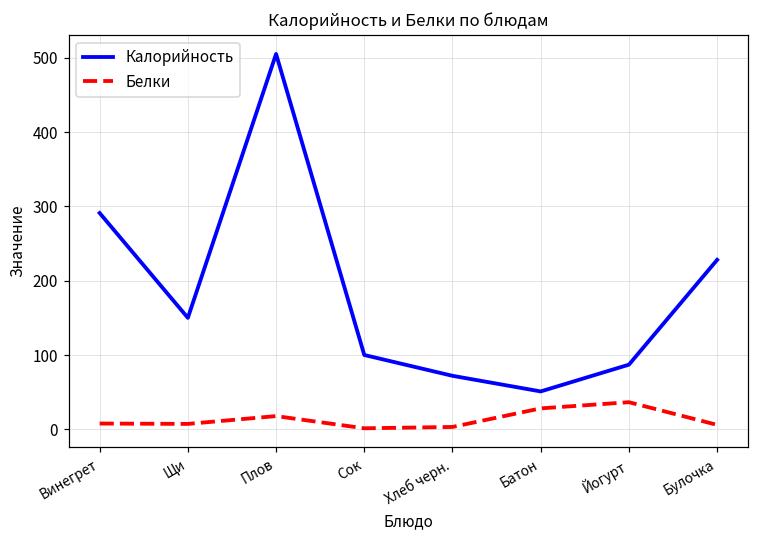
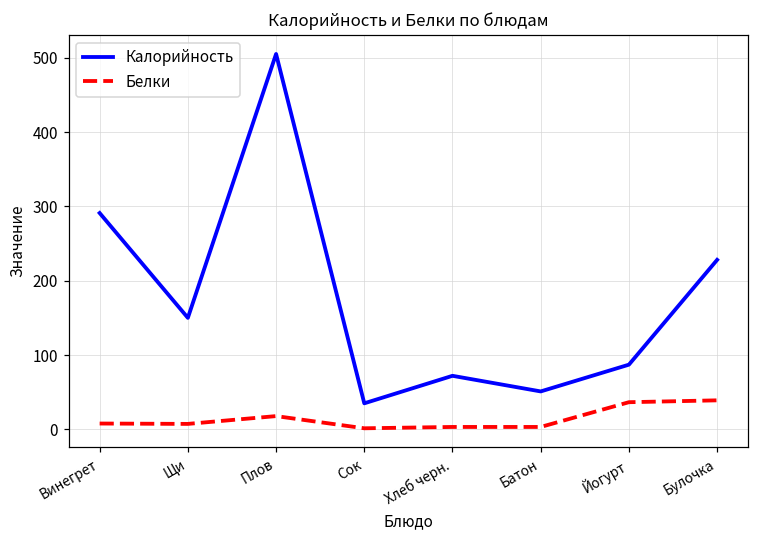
Калорийность, Сок: 100 -> 40
Белки, Батон: 30 -> 0
Белки, Булочка: 10 -> 40
